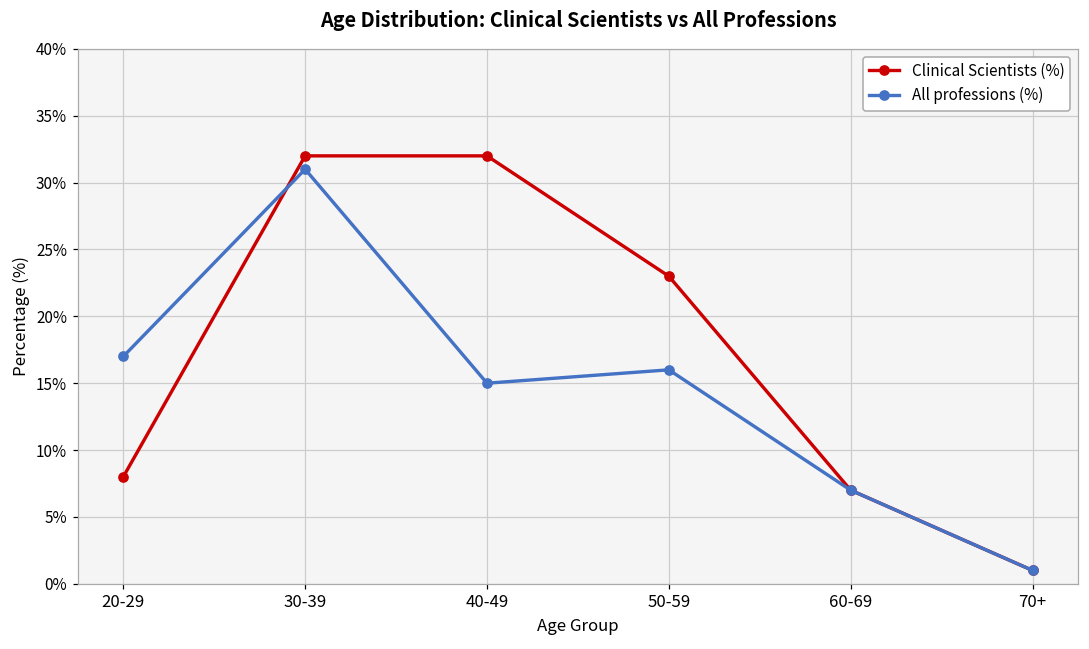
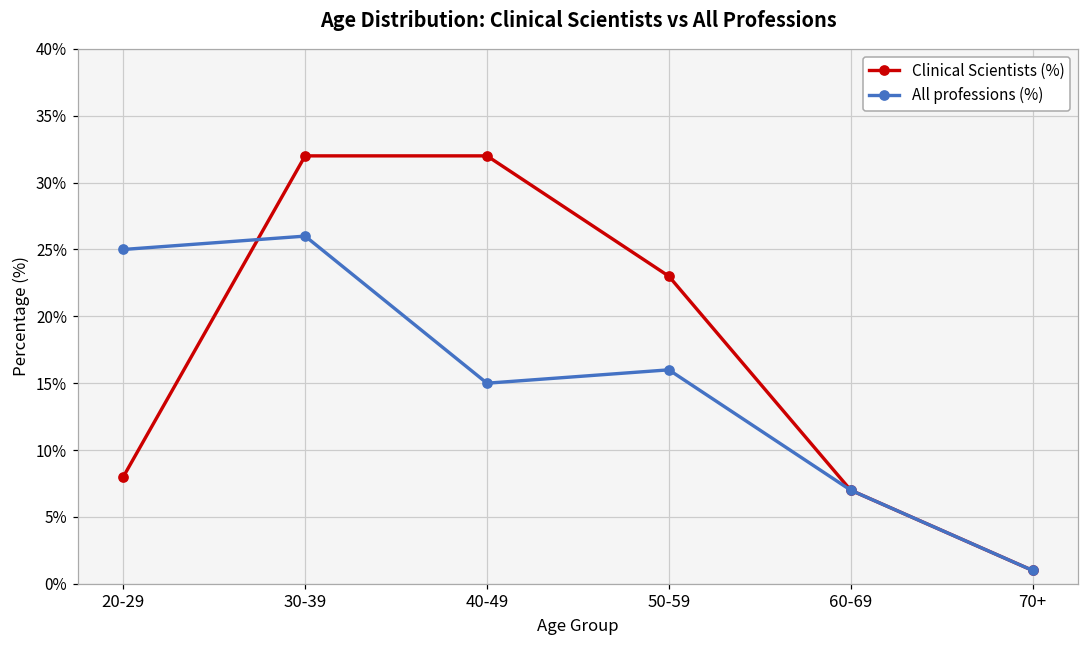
All professions (%), 20-29: 17% -> 25%
All professions (%), 30-39: 31% -> 26%
